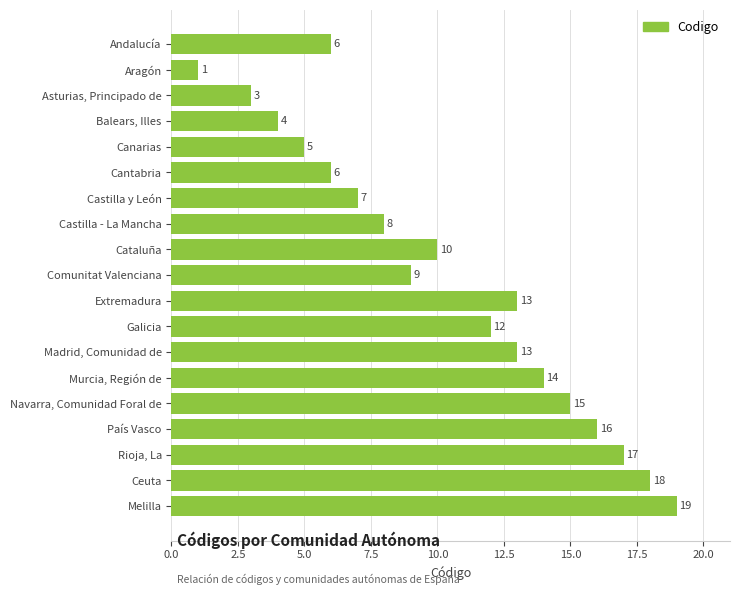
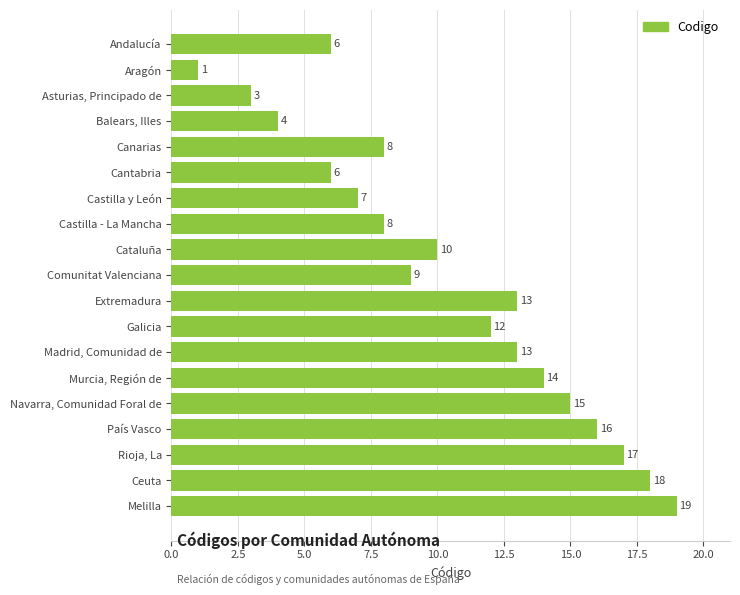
Canarias: 5 -> 8
